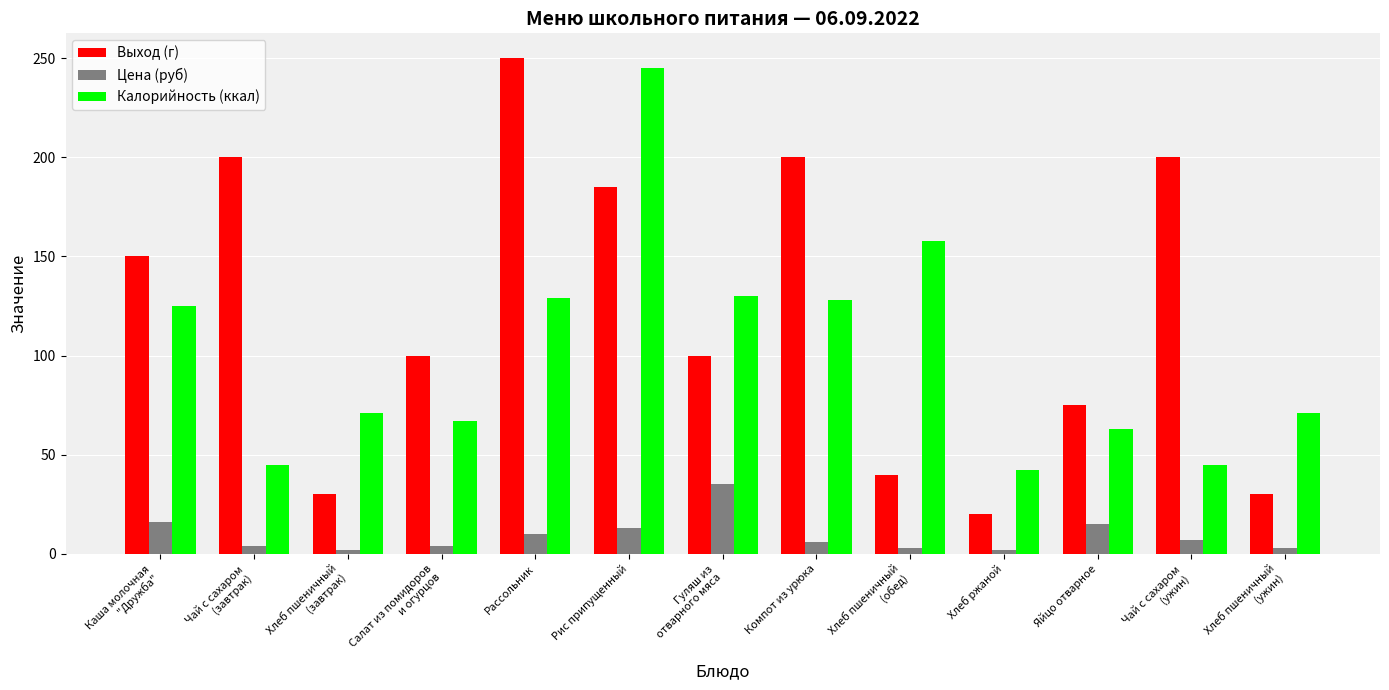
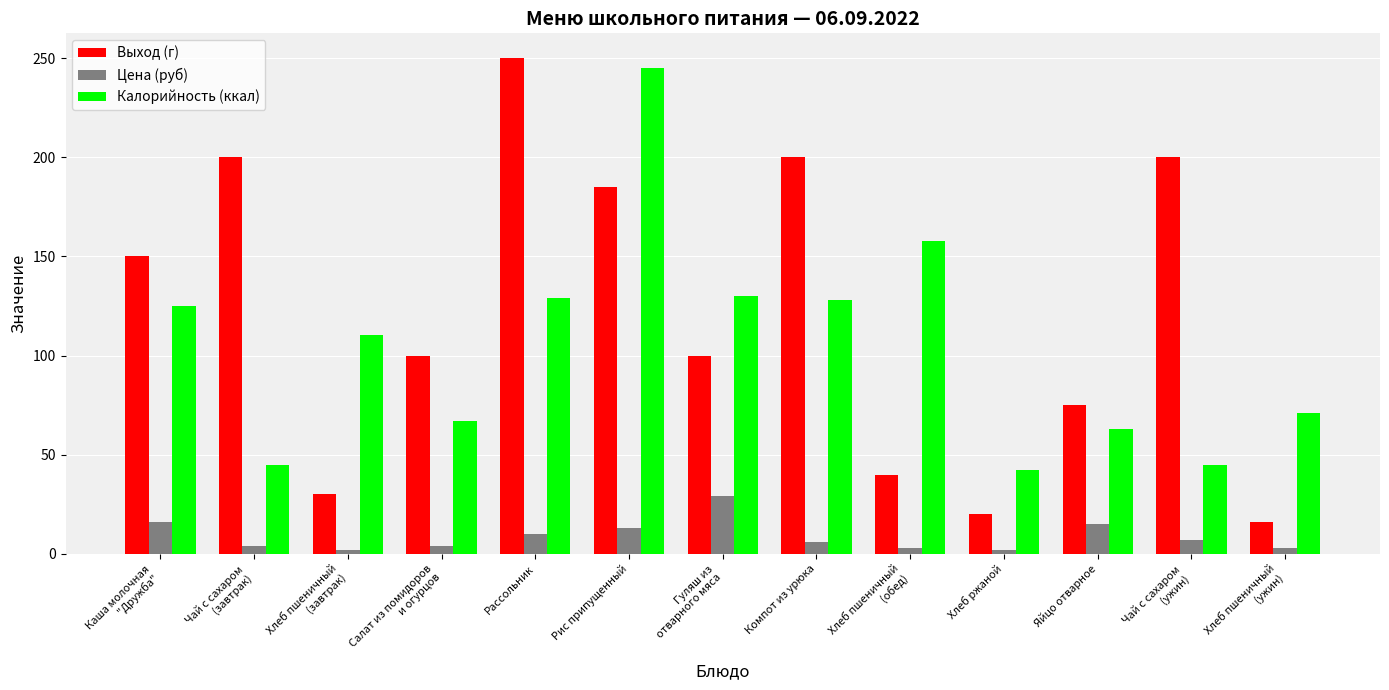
Калорийность (ккал), Хлеб пшеничный (завтрак): 71 -> 110
Цена (руб), Гуляш из отварного мяса: 35 -> 29
Выход (г), Хлеб пшеничный (ужин): 30 -> 16
